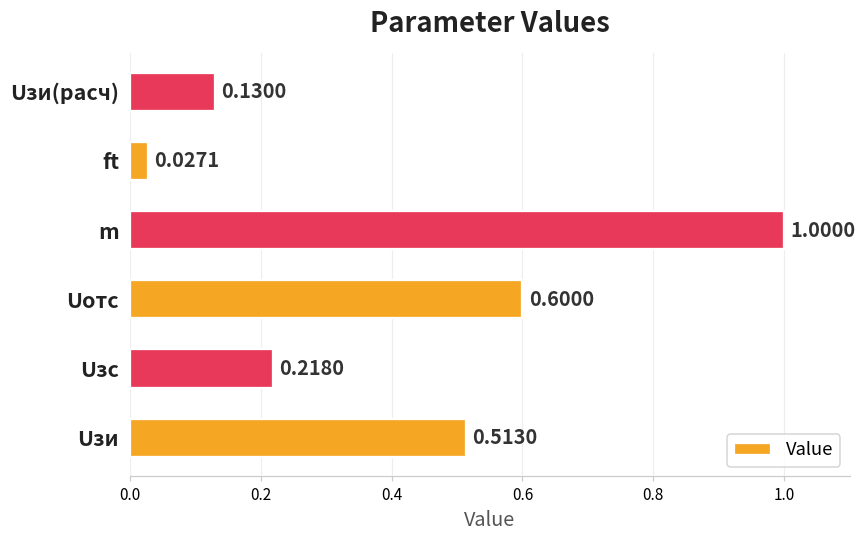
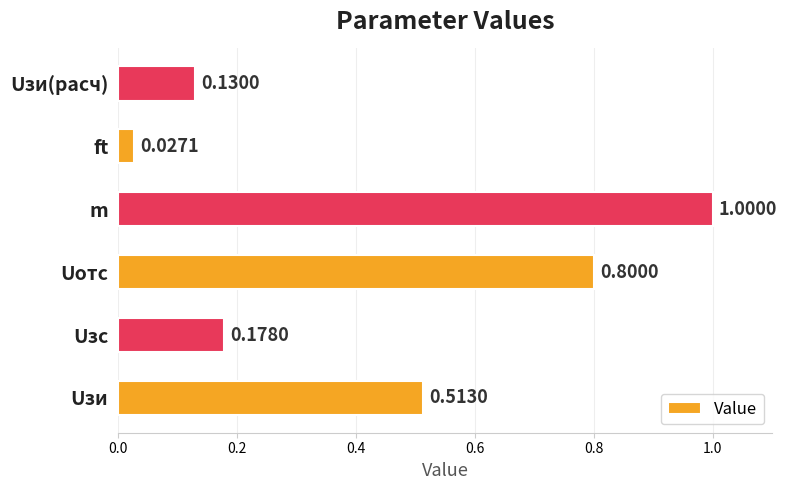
Uотс: 0.6000 -> 0.8000
Uзс: 0.2180 -> 0.1780
